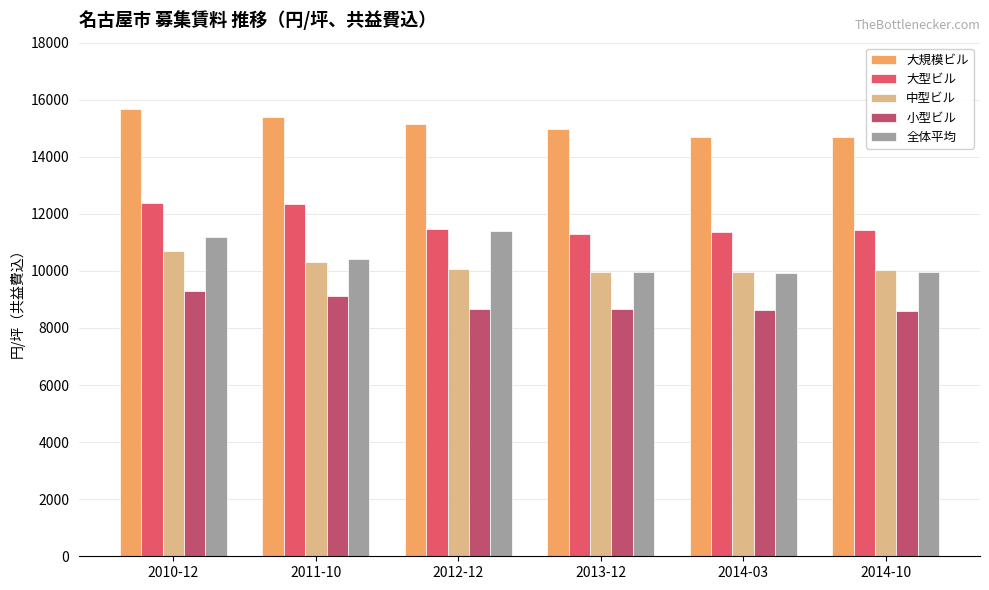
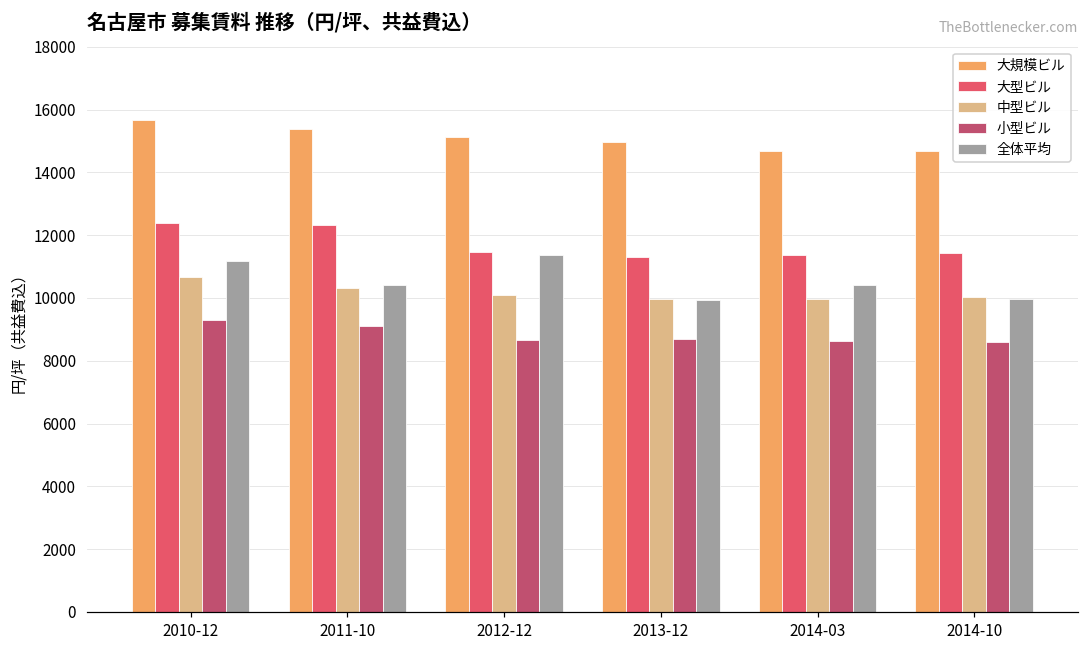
全体平均, 2014-03: 9900 -> 10400
